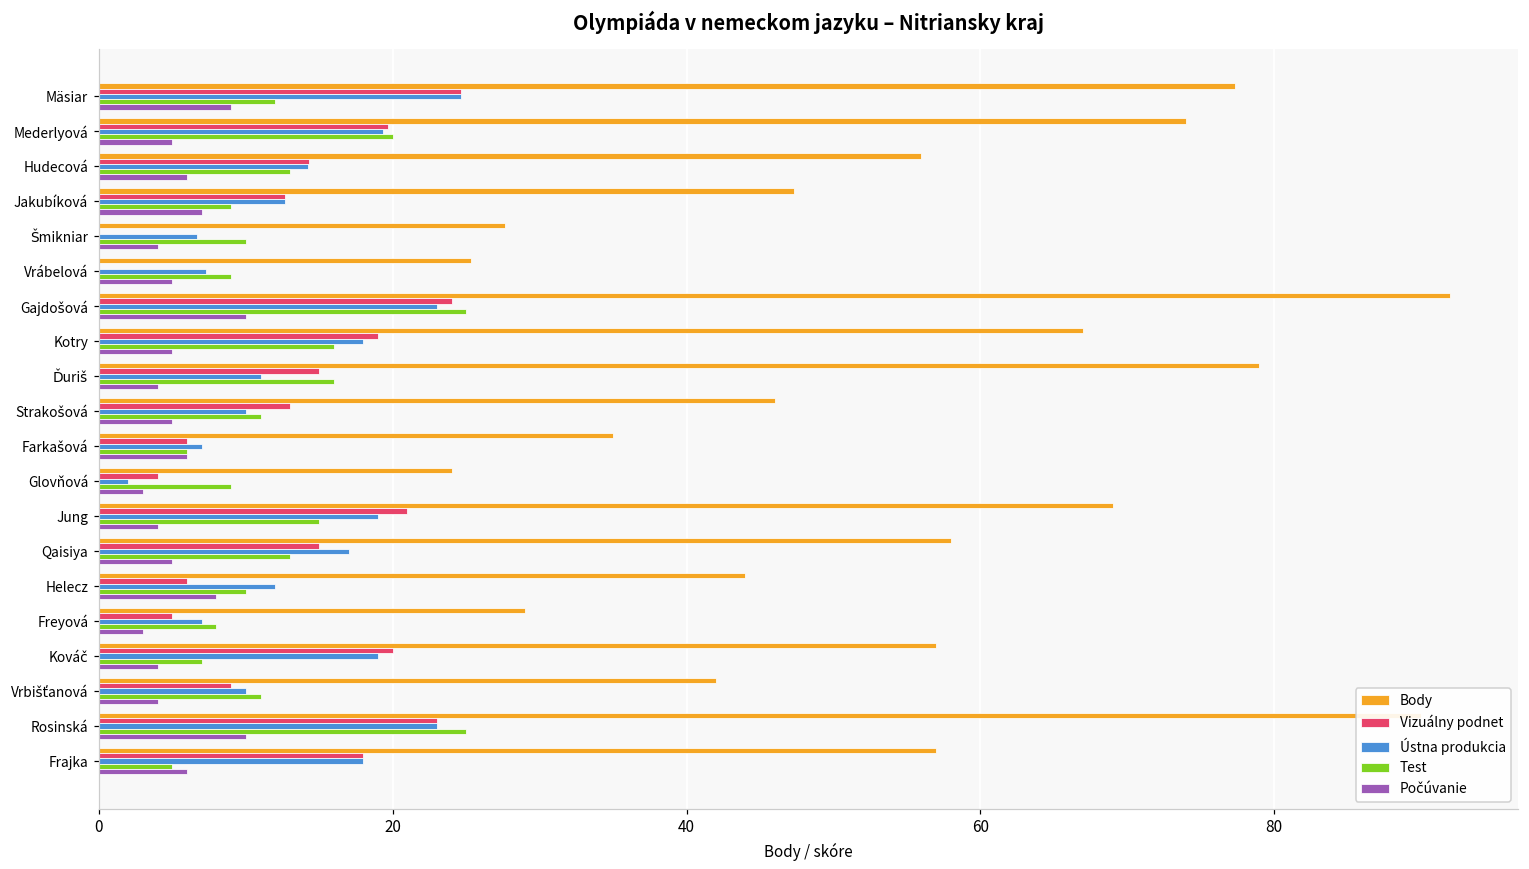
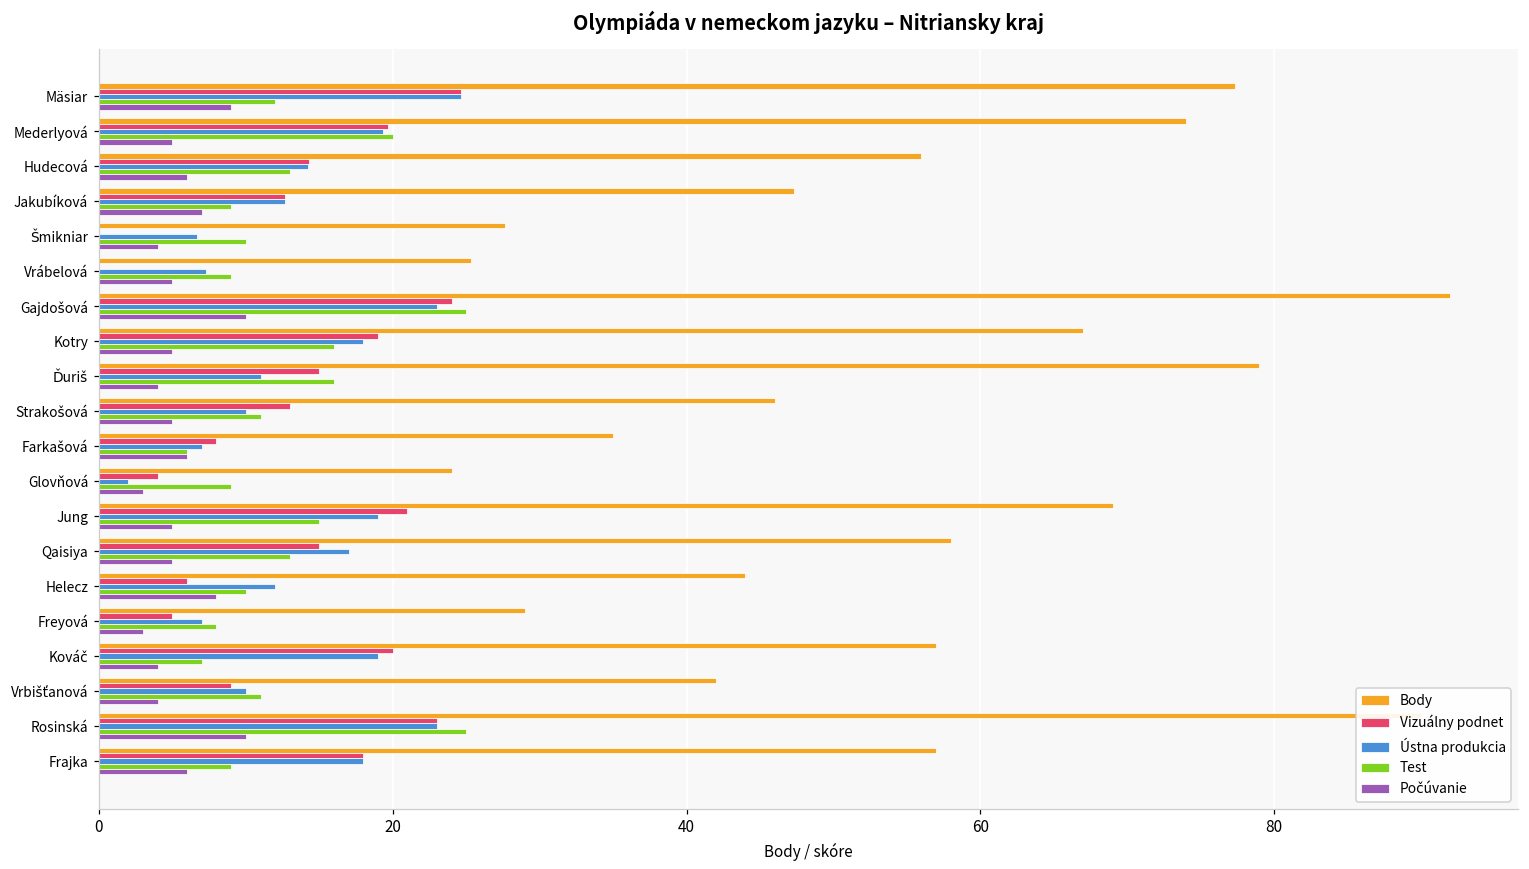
Vizuálny podnet, Farkašová: 6 -> 8
Počúvanie, Jung: 4 -> 5
Test, Frajka: 5 -> 9
